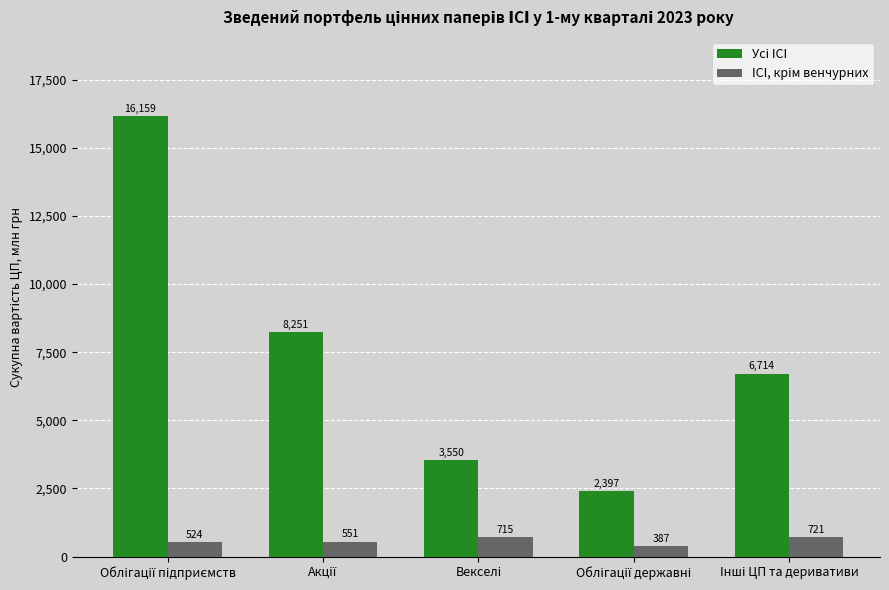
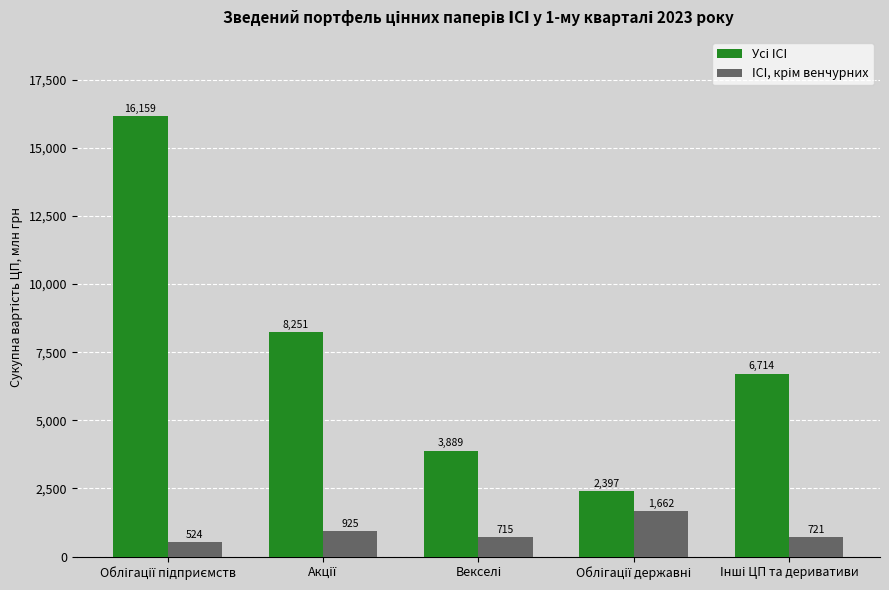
ІСІ, крім венчурних, Акції: 551 -> 925
Усі ІСІ, Векселі: 3,550 -> 3,889
ІСІ, крім венчурних, Облігації державні: 387 -> 1,662
